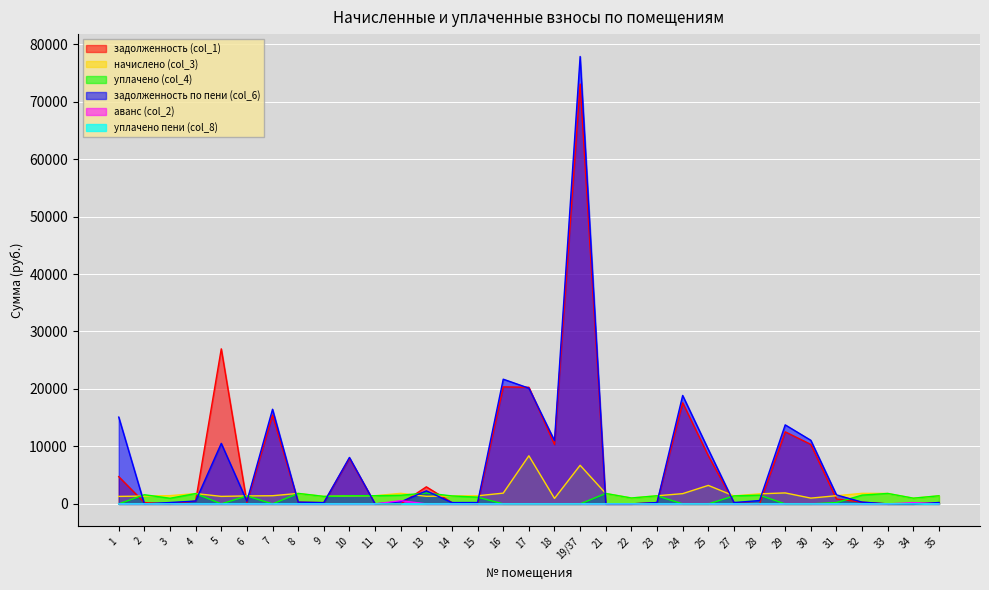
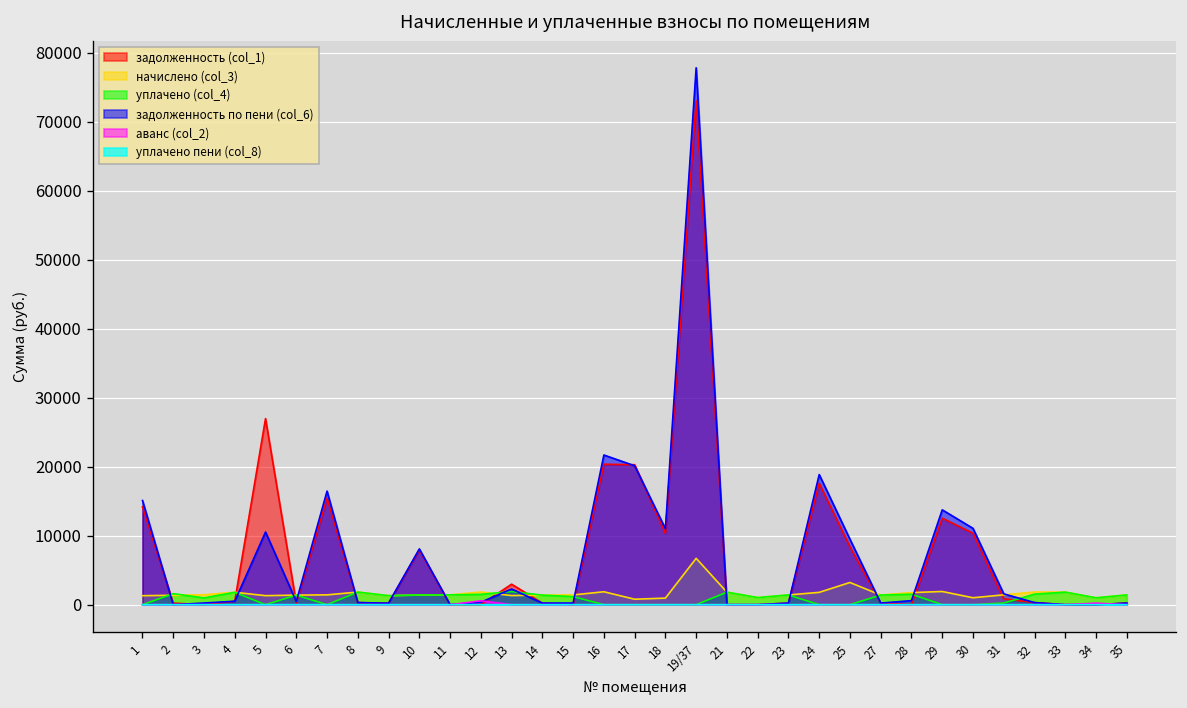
задолженность (col_1), 1: 5000 -> 14000
начислено (col_3), 17: 8000 -> 1000
